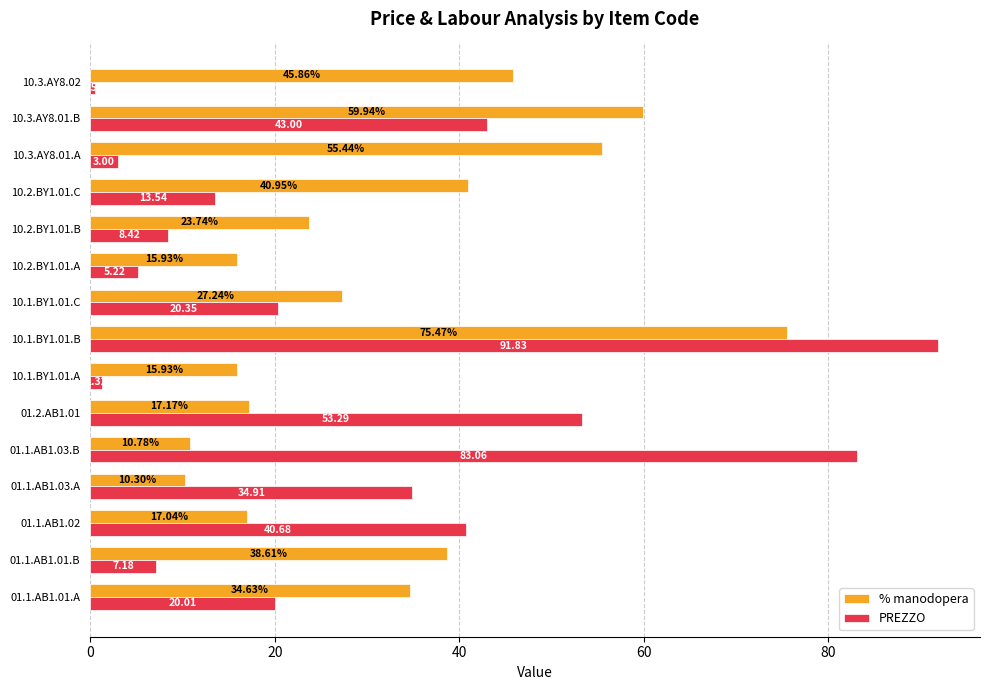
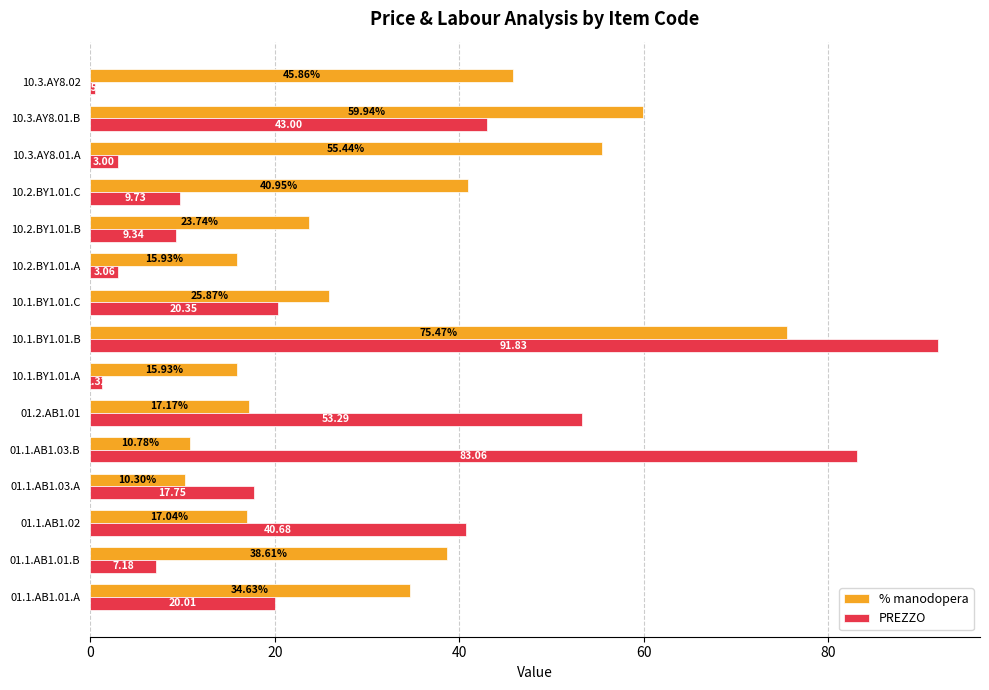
PREZZO, 10.2.BY1.01.C: 13.54 -> 9.73
PREZZO, 10.2.BY1.01.B: 8.42 -> 9.34
PREZZO, 10.2.BY1.01.A: 5.22 -> 3.06
% manodopera, 10.1.BY1.01.C: 27.24% -> 25.87%
PREZZO, 01.1.AB1.03.A: 34.91 -> 17.75
